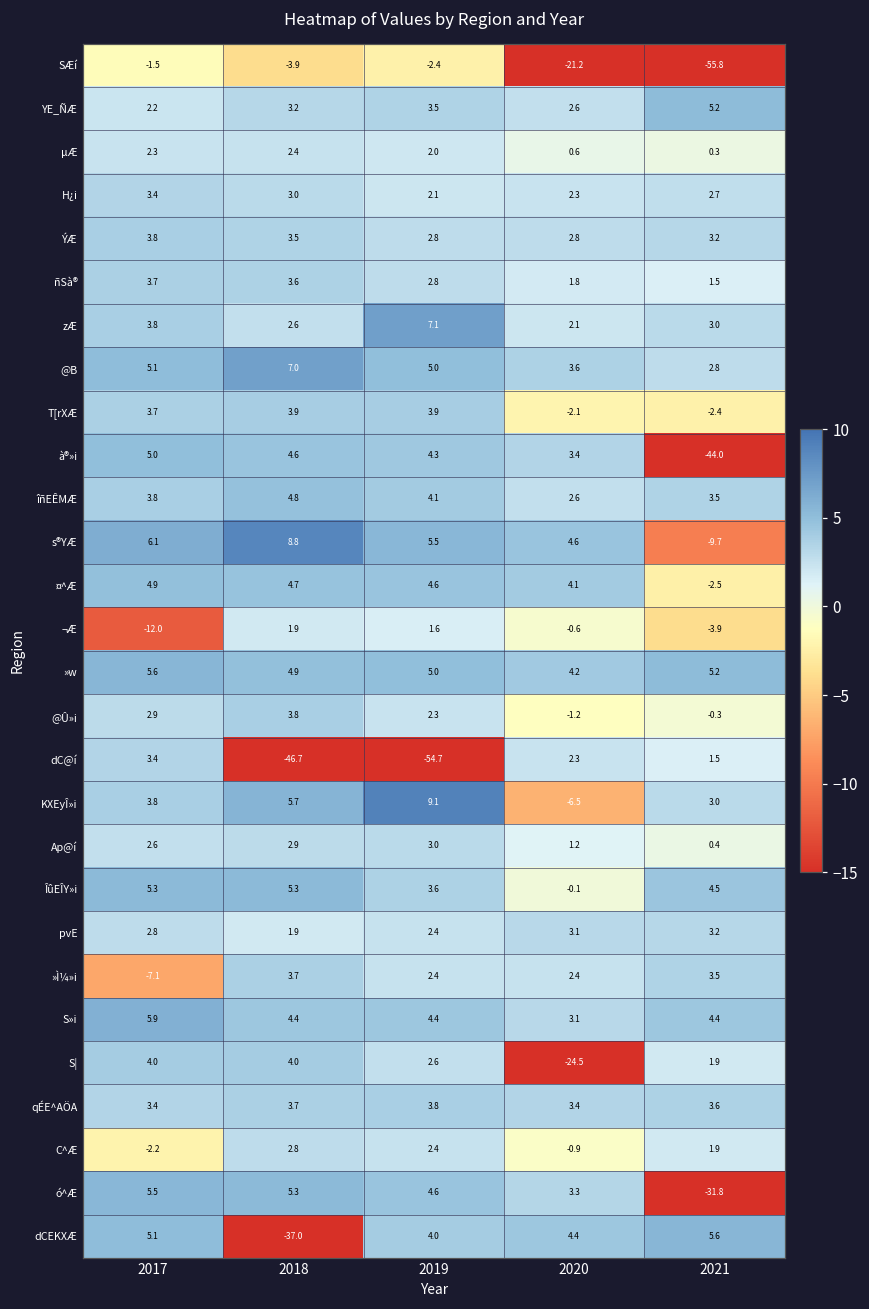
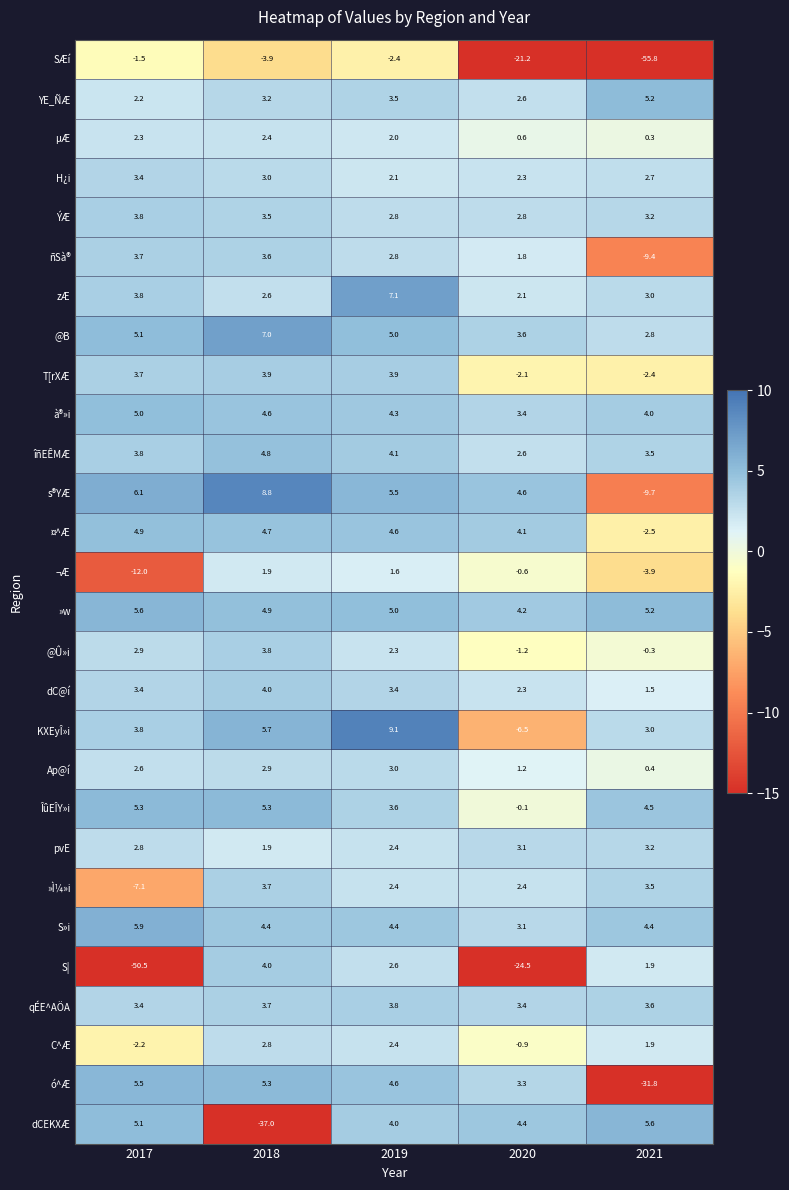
ñSà®, 2021: 1.5 -> -9.4
à®»i, 2021: -44.0 -> 4.0
dC@í, 2018: -46.7 -> 4.0
dC@í, 2019: -54.7 -> 3.4
S|, 2017: 4.0 -> -50.5
